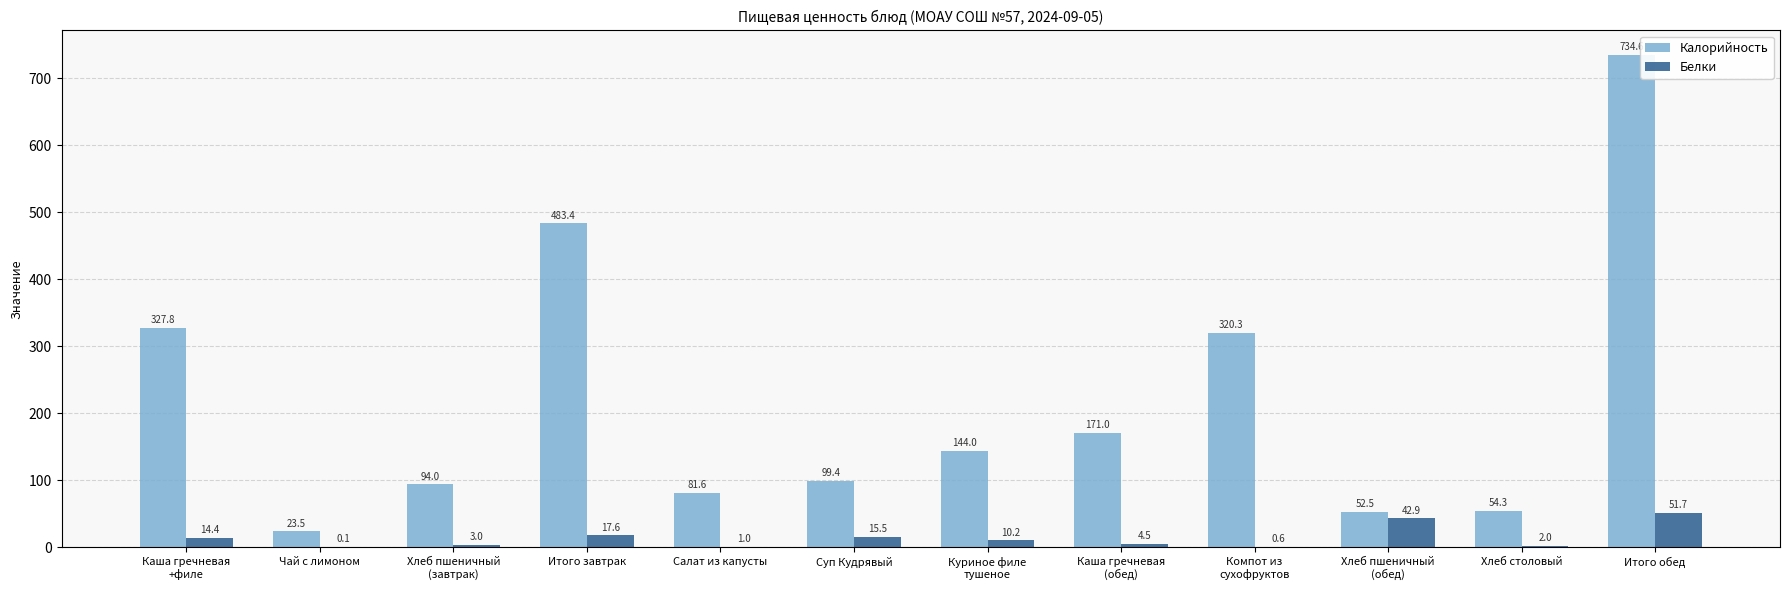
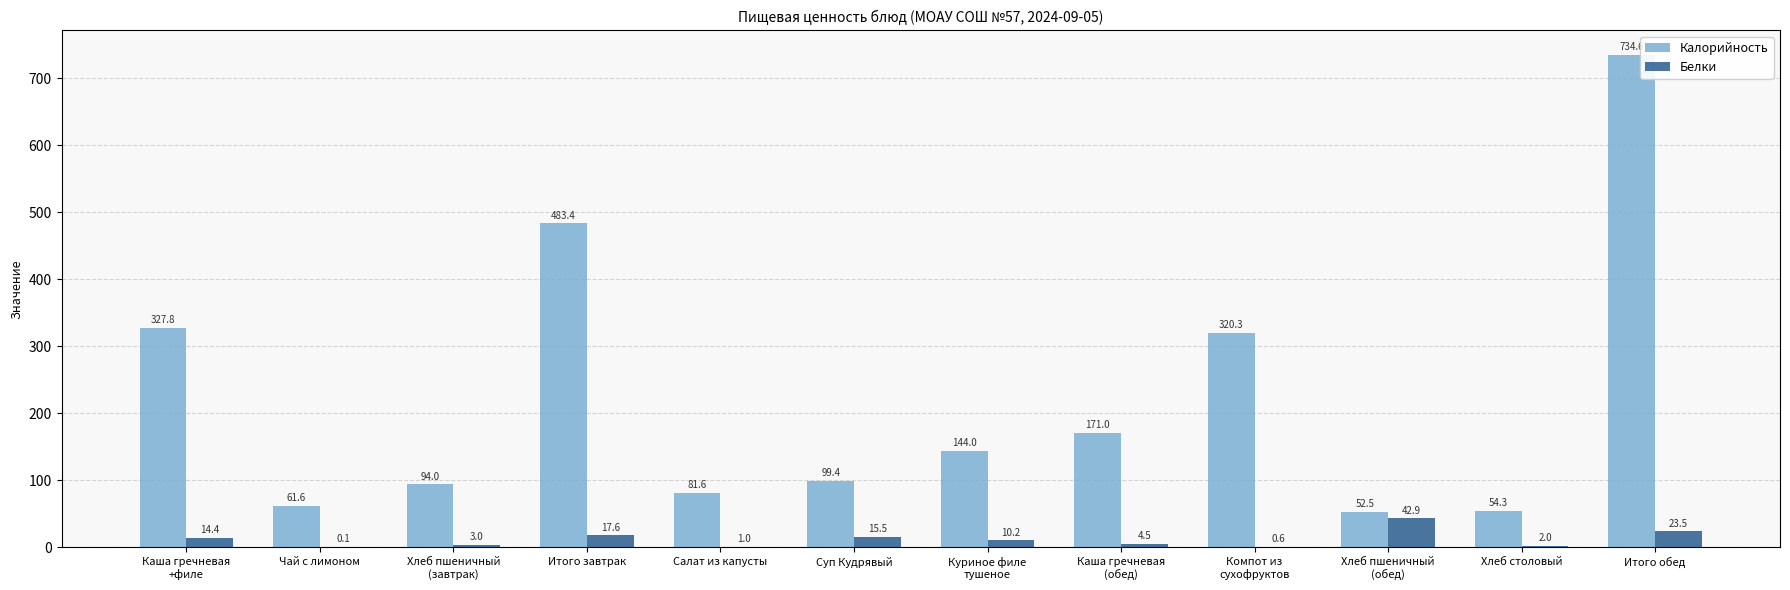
Калорийность, Чай с лимоном: 23.5 -> 61.6
Белки, Итого обед: 51.7 -> 23.5
